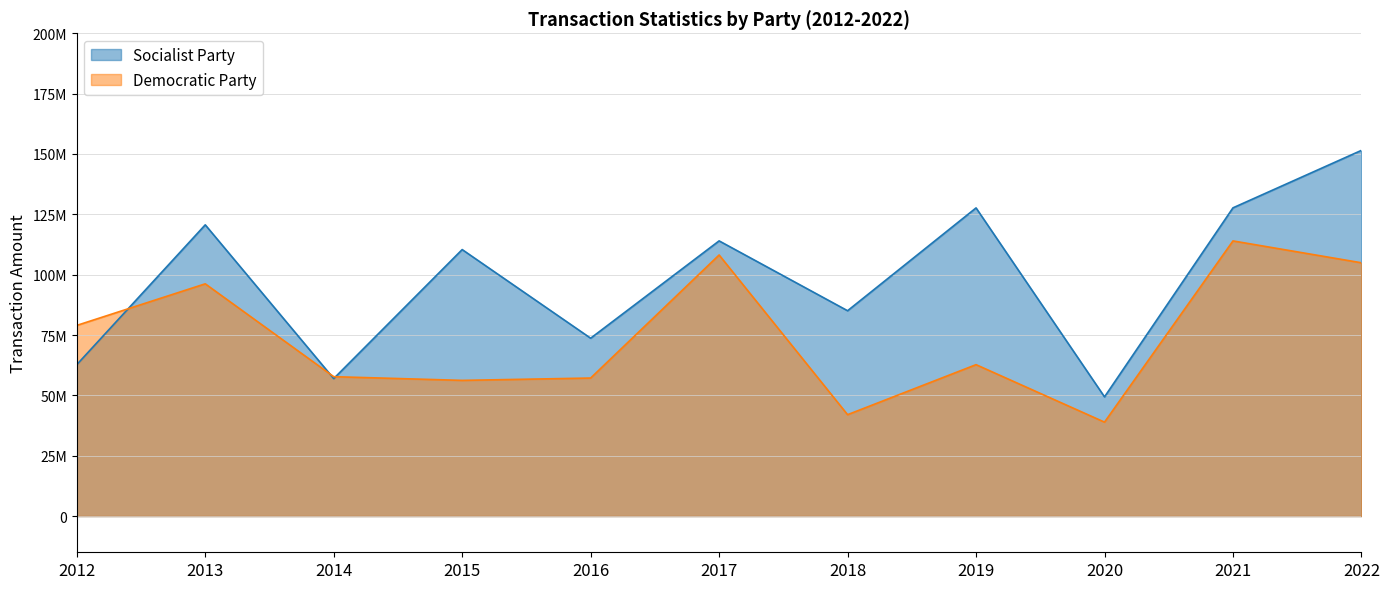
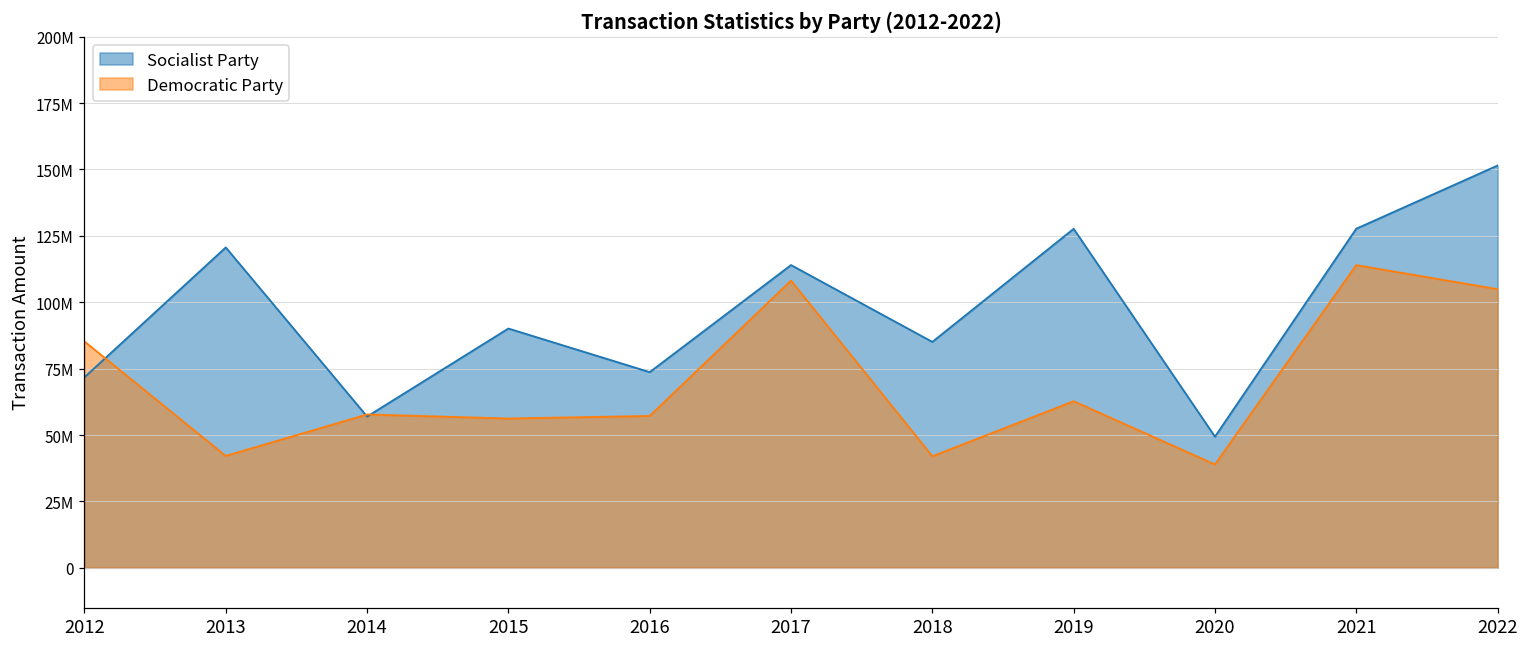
Socialist Party, 2012: 63000000 -> 72000000
Democratic Party, 2012: 79000000 -> 85000000
Democratic Party, 2013: 96000000 -> 42000000
Socialist Party, 2015: 110000000 -> 90000000
